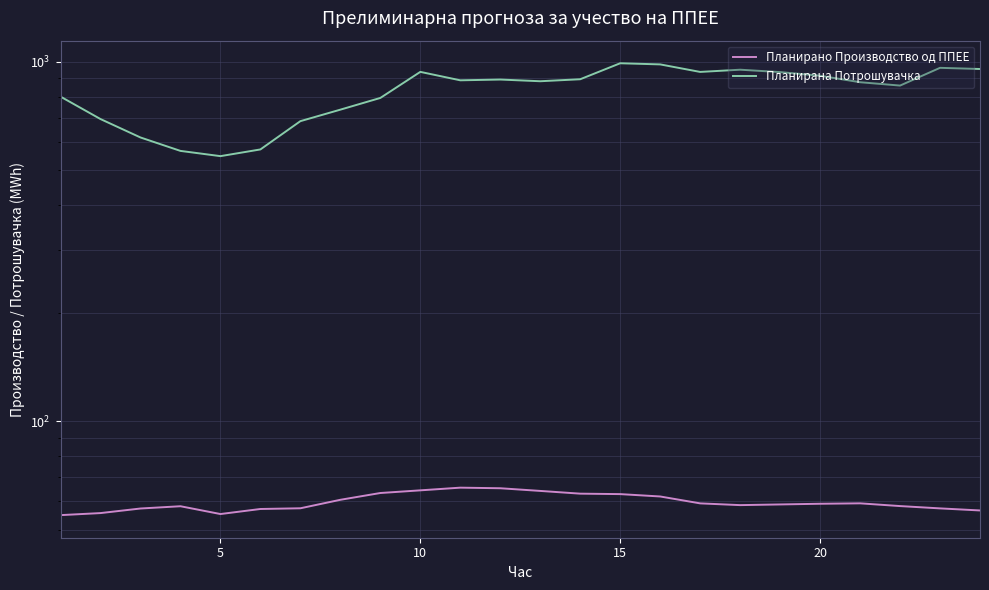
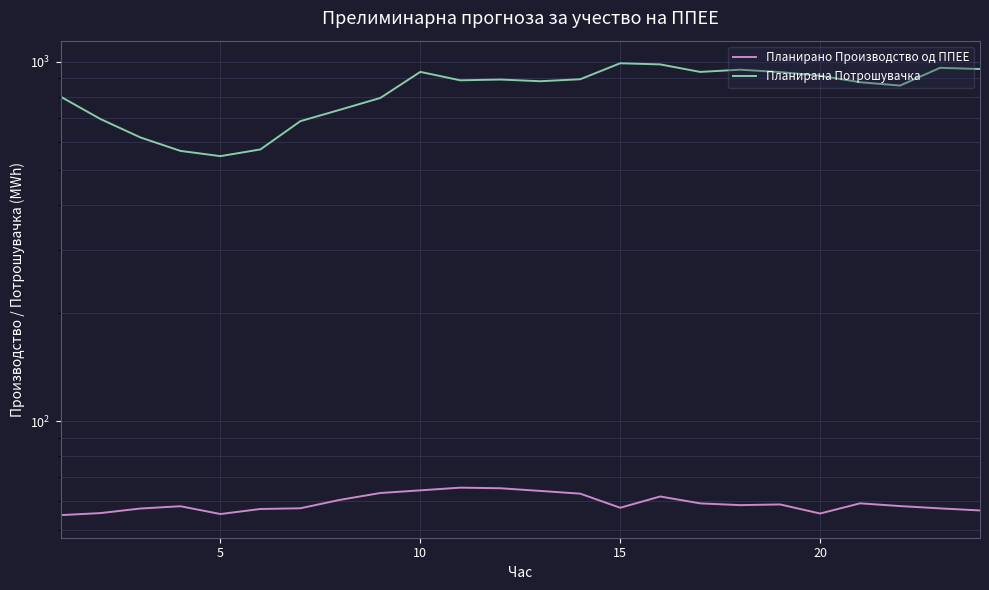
Планирано Производство од ППЕЕ, 15: 63 -> 57
Планирано Производство од ППЕЕ, 20: 59 -> 55
